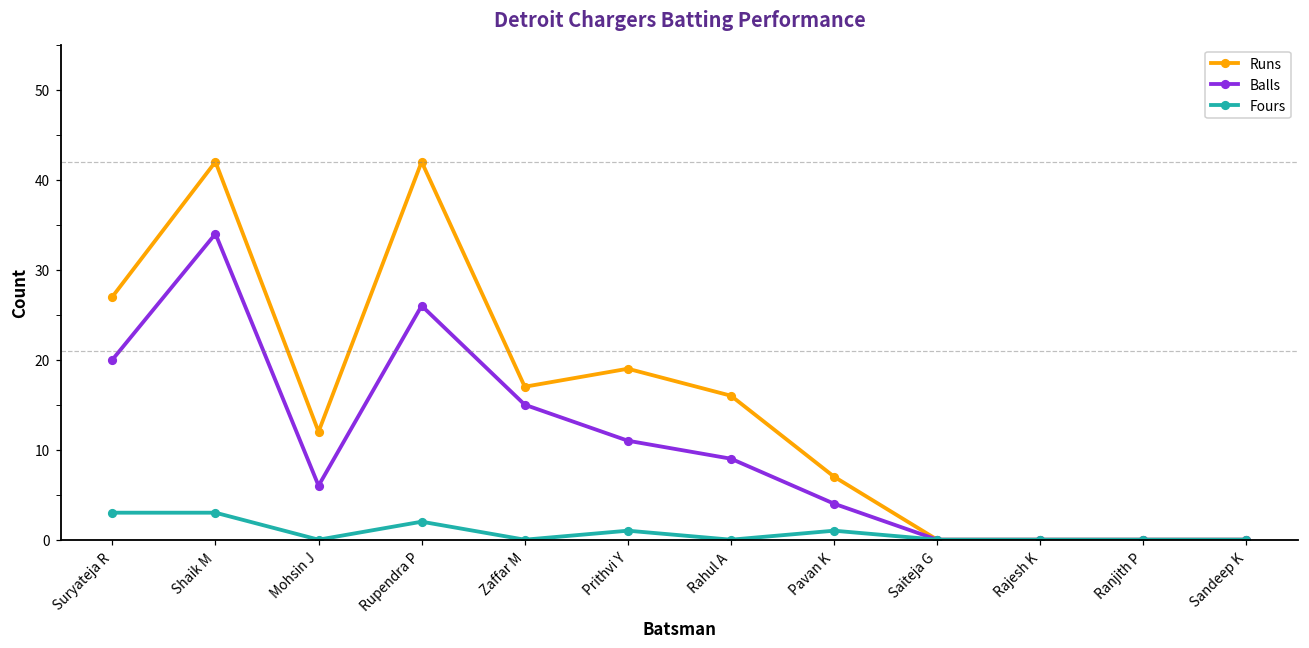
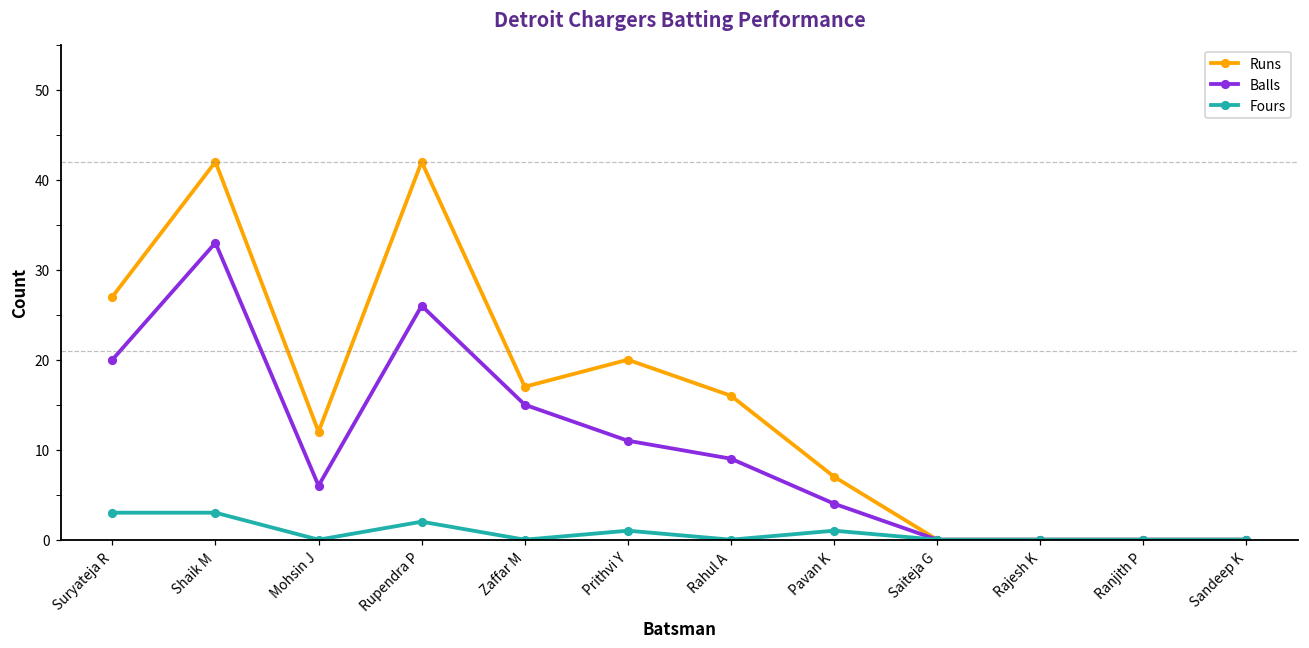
Balls, Shaik M: 34 -> 33
Runs, Prithvi Y: 19 -> 20
